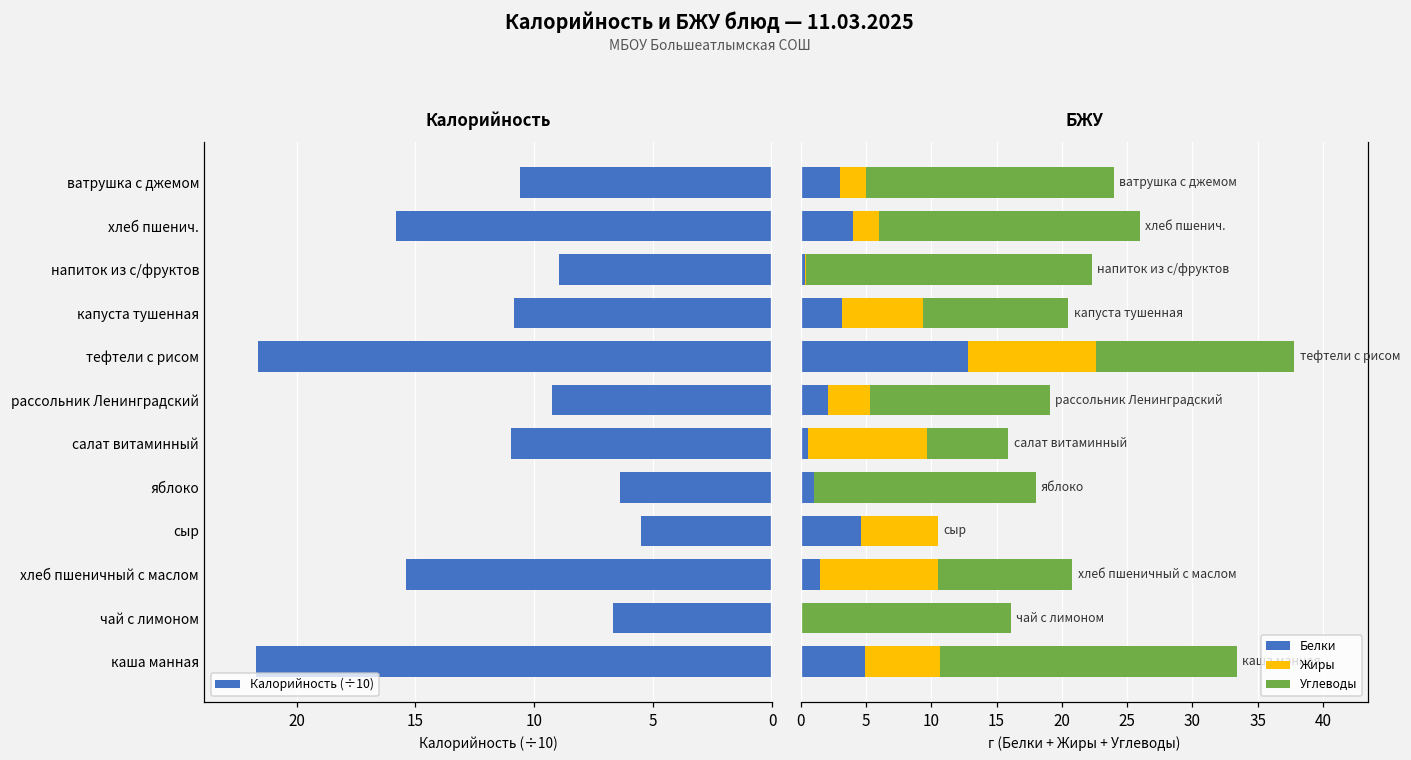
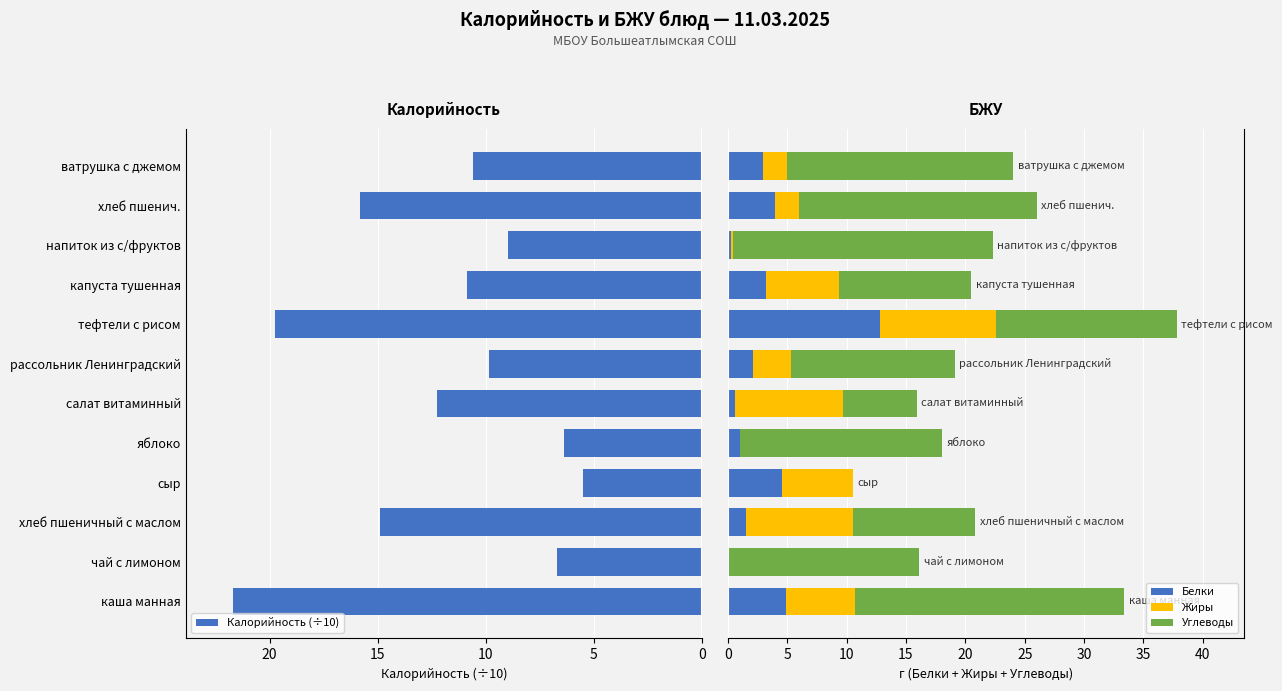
Калорийность, тефтели с рисом: 21.6 -> 19.8
Калорийность, рассольник Ленинградский: 9.3 -> 9.8
Калорийность, салат витаминный: 11.0 -> 12.2
Калорийность, хлеб пшеничный с маслом: 15.4 -> 14.9
